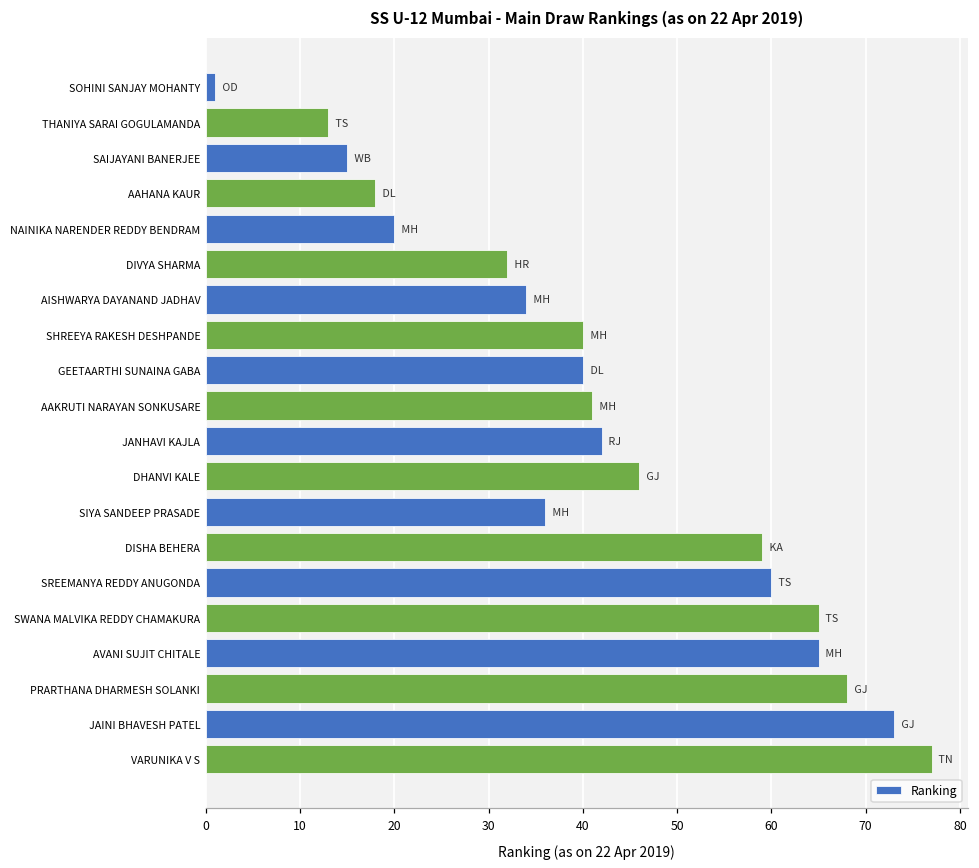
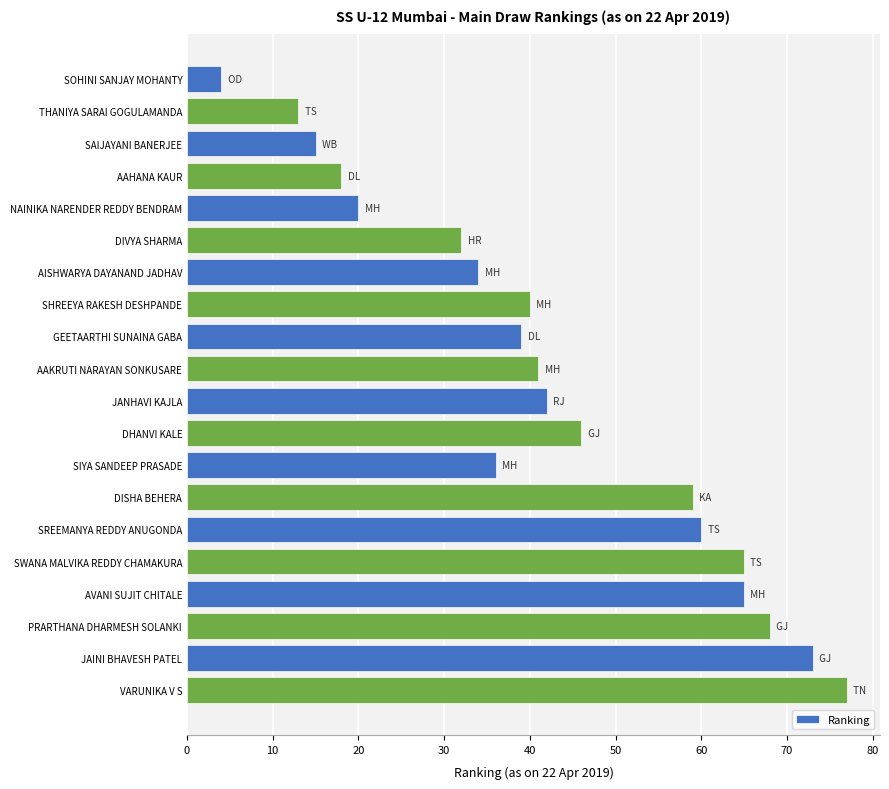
SOHINI SANJAY MOHANTY: 1 -> 4
GEETAARTHI SUNAINA GABA: 40 -> 39
